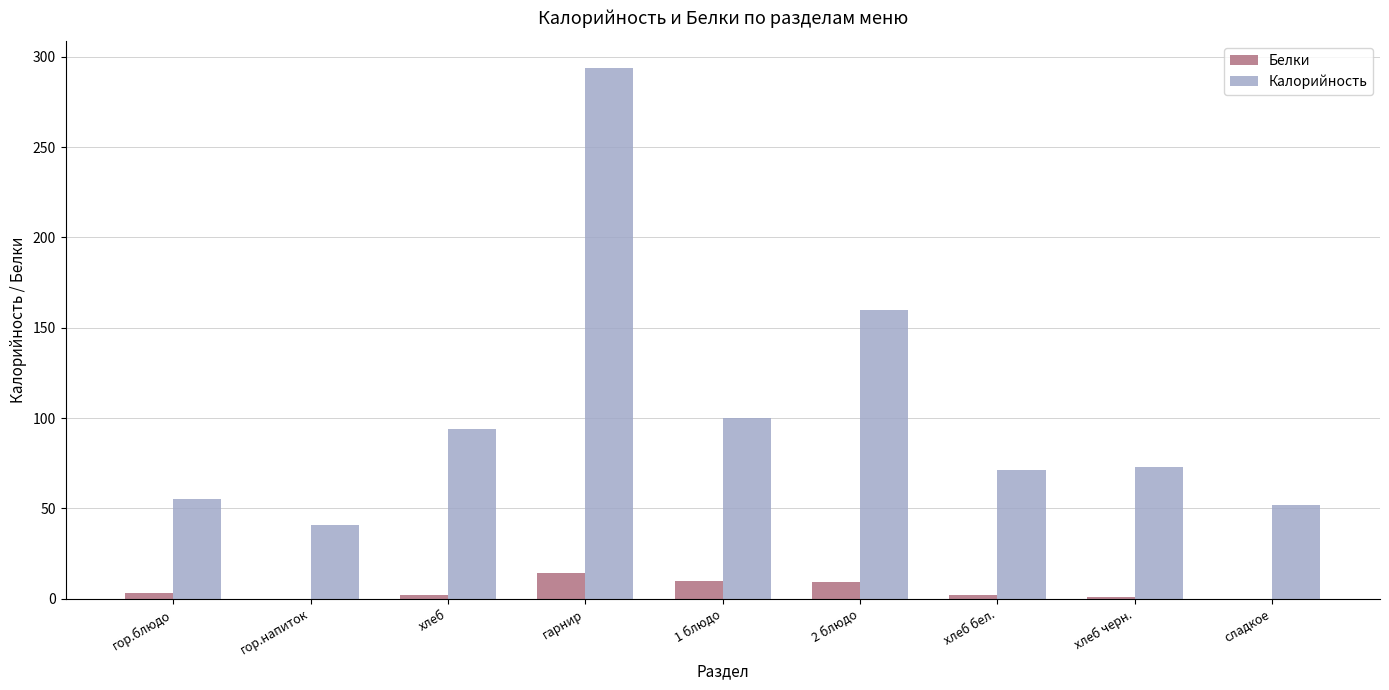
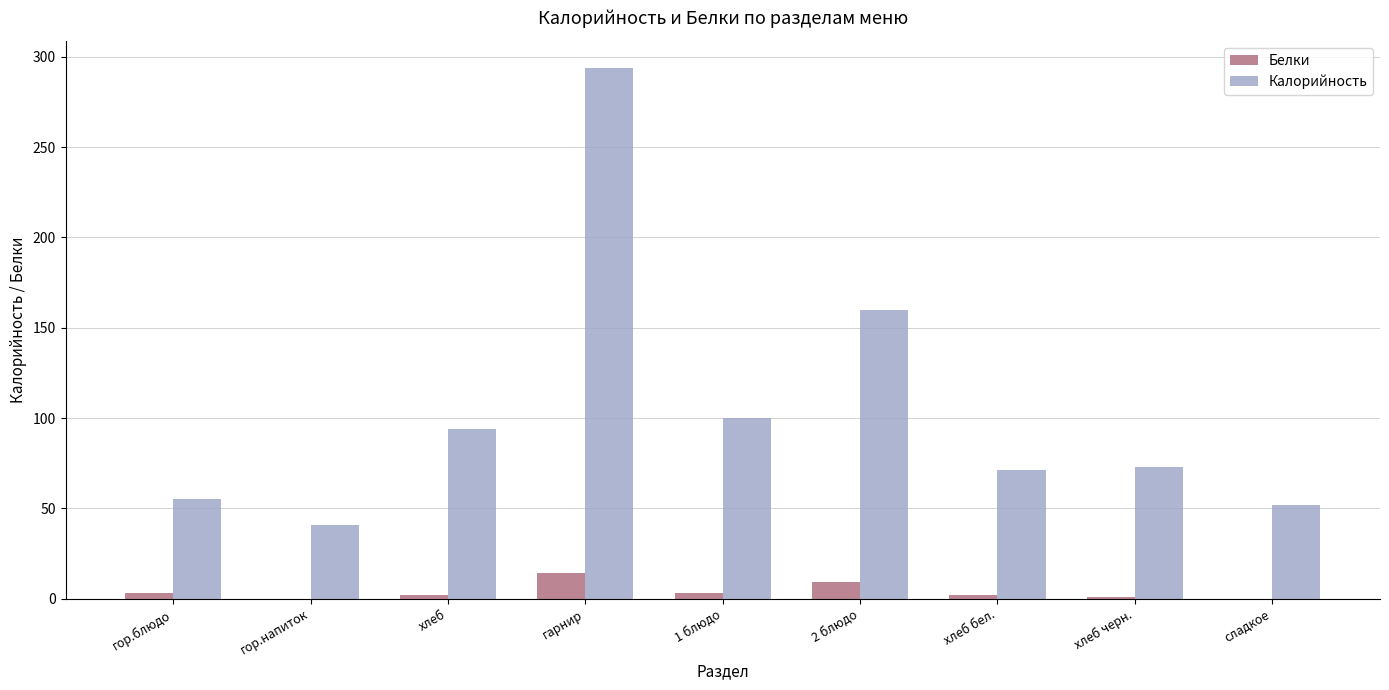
Белки, 1 блюдо: 10 -> 3
